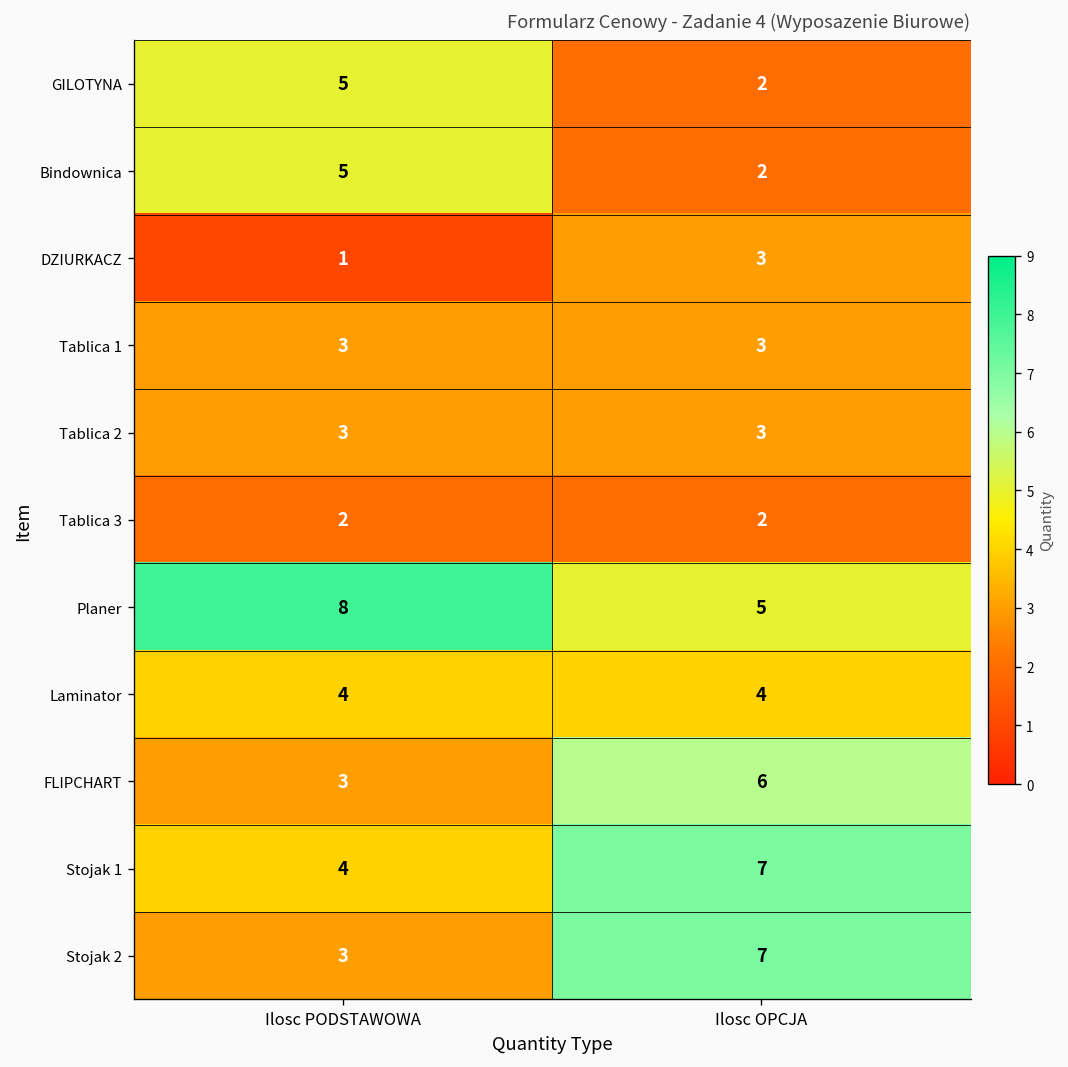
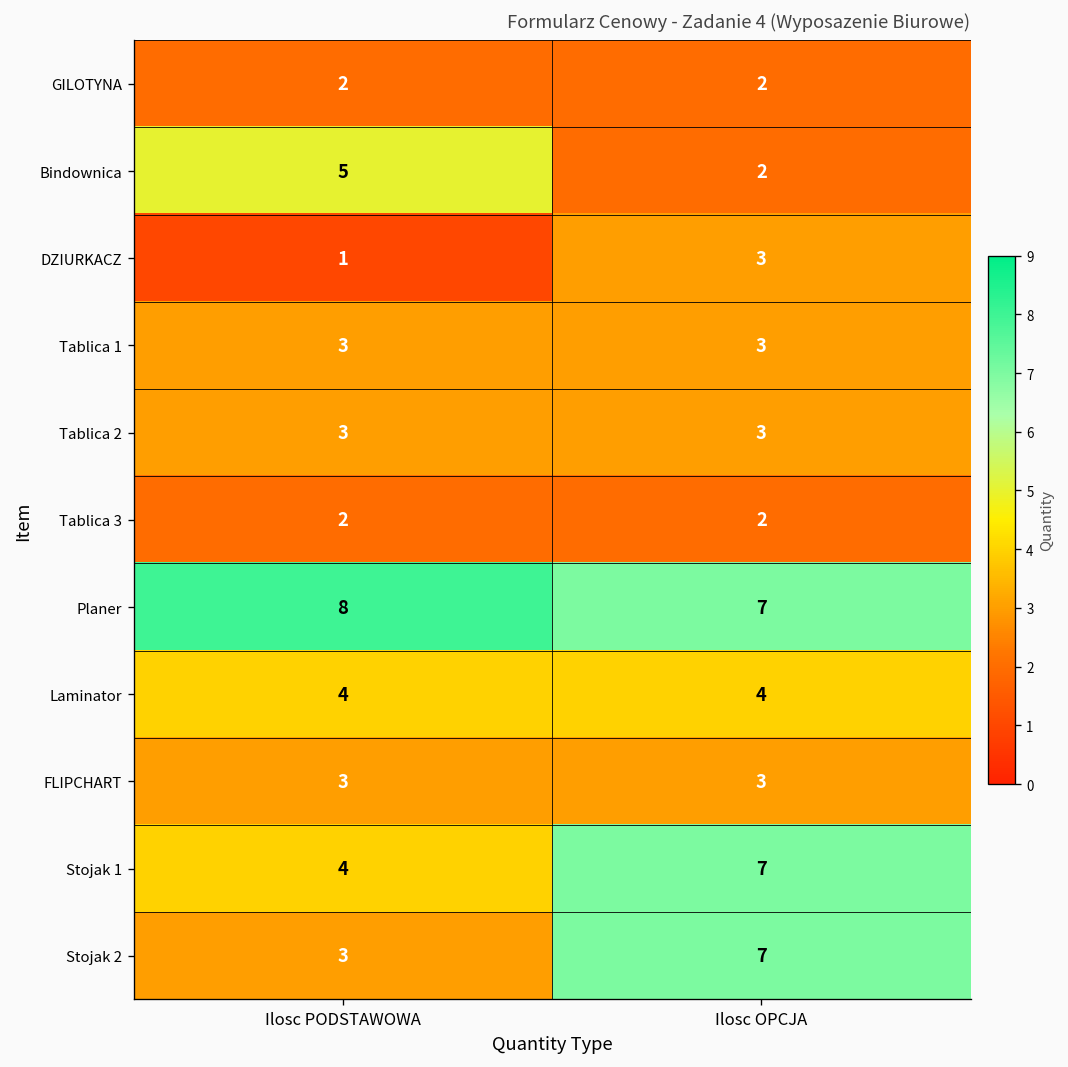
GILOTYNA, Ilosc PODSTAWOWA: 5 -> 2
Planer, Ilosc OPCJA: 5 -> 7
FLIPCHART, Ilosc OPCJA: 6 -> 3
